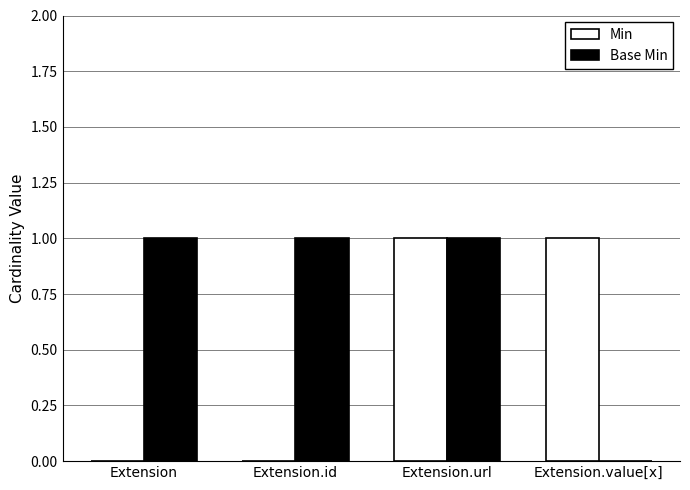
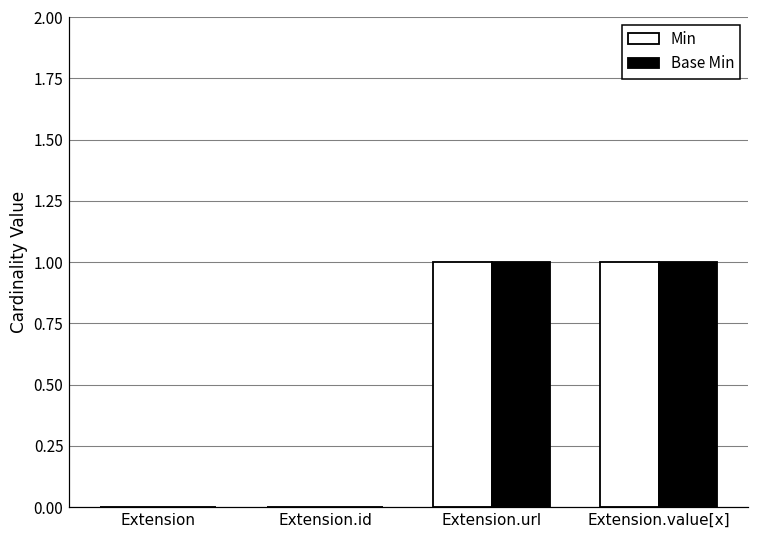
Base Min, Extension: 1 -> 0
Base Min, Extension.id: 1 -> 0
Base Min, Extension.value[x]: 0 -> 1
